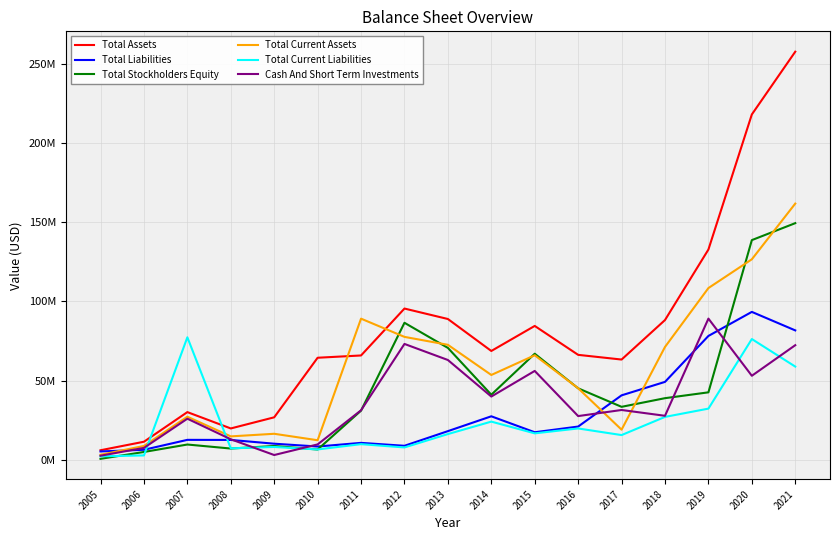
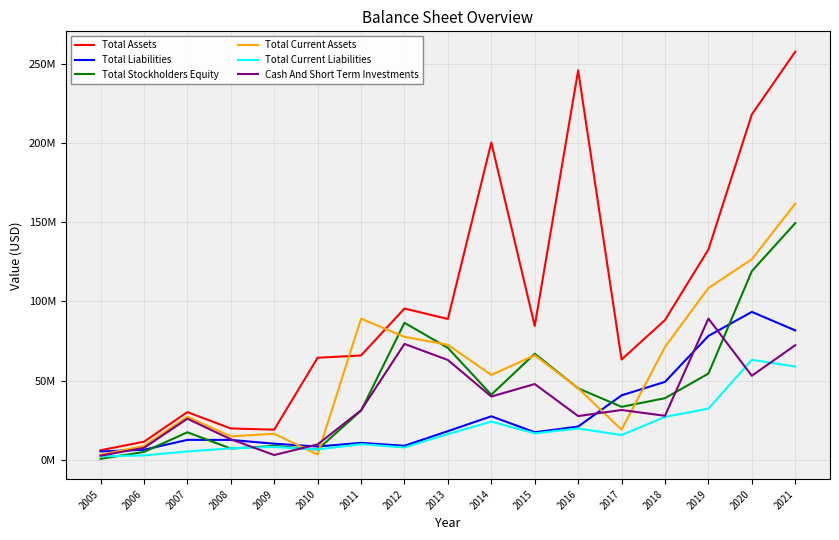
Total Stockholders Equity, 2007: 10000000 -> 17000000
Total Current Liabilities, 2007: 77000000 -> 5000000
Total Assets, 2009: 27000000 -> 19000000
Total Current Assets, 2010: 12000000 -> 3000000
Total Assets, 2014: 69000000 -> 200000000
Cash And Short Term Investments, 2015: 56000000 -> 48000000
Total Assets, 2016: 66000000 -> 246000000
Total Stockholders Equity, 2019: 43000000 -> 55000000
Total Stockholders Equity, 2020: 139000000 -> 119000000
Total Current Liabilities, 2020: 76000000 -> 63000000
